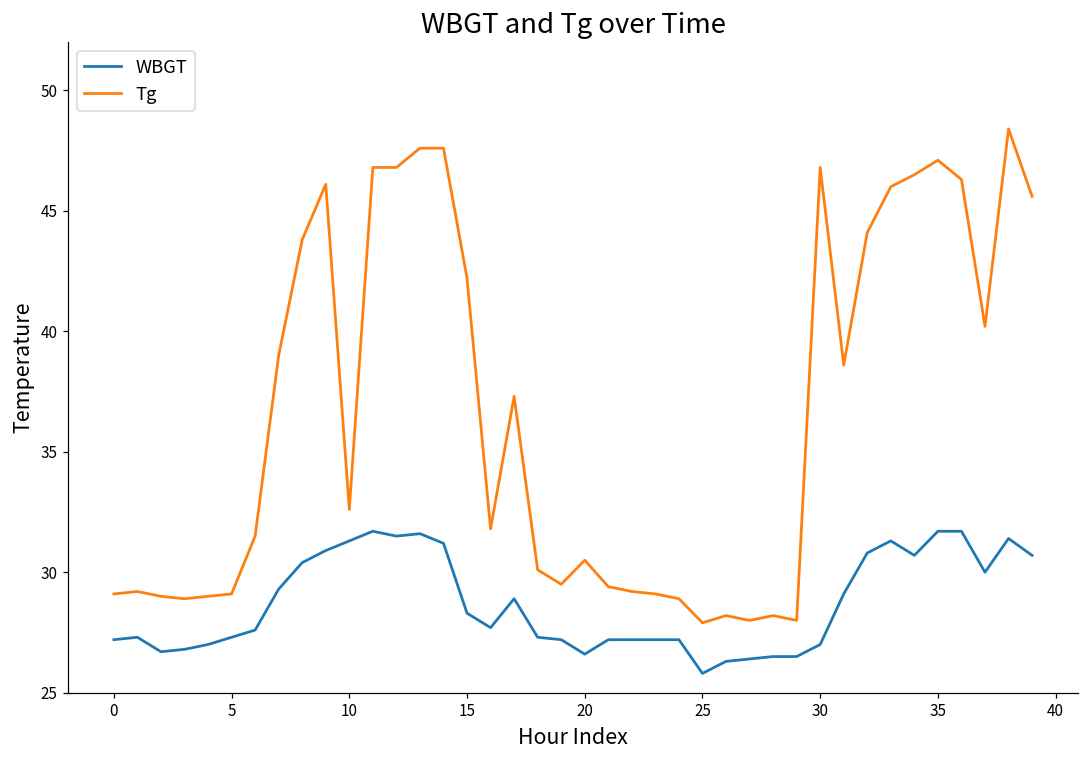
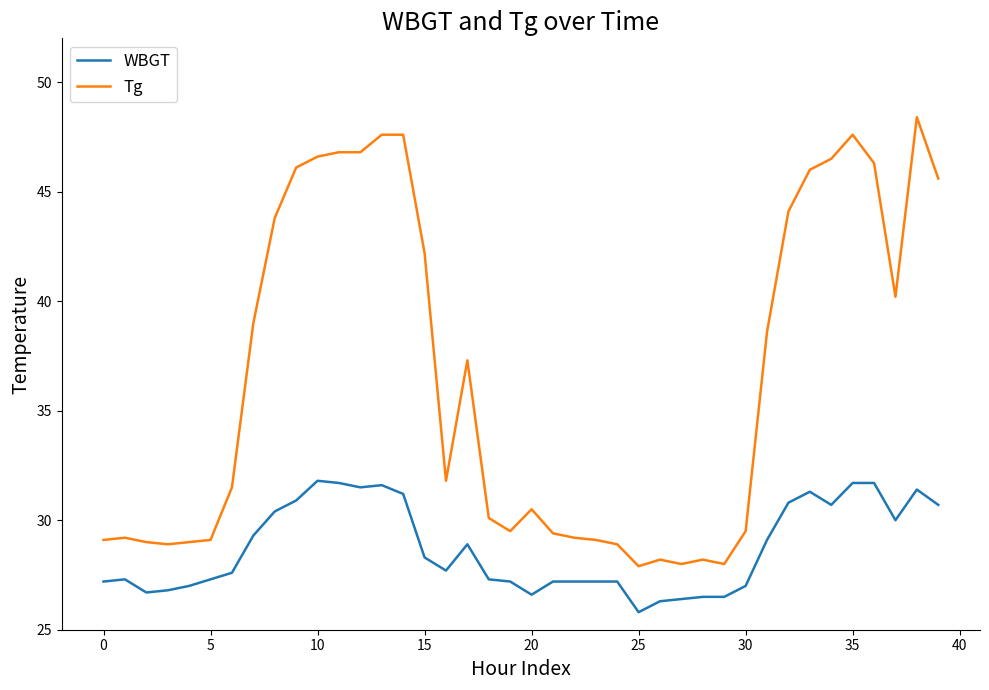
WBGT, 10: 31.3 -> 31.8
Tg, 10: 32.6 -> 46.6
Tg, 30: 46.8 -> 29.5
Tg, 35: 47.1 -> 47.6
